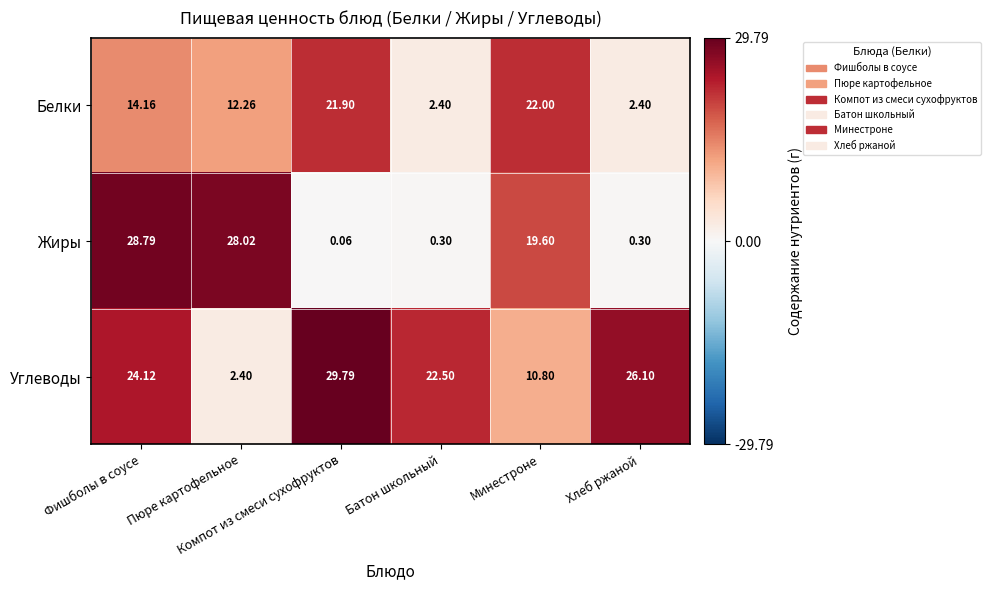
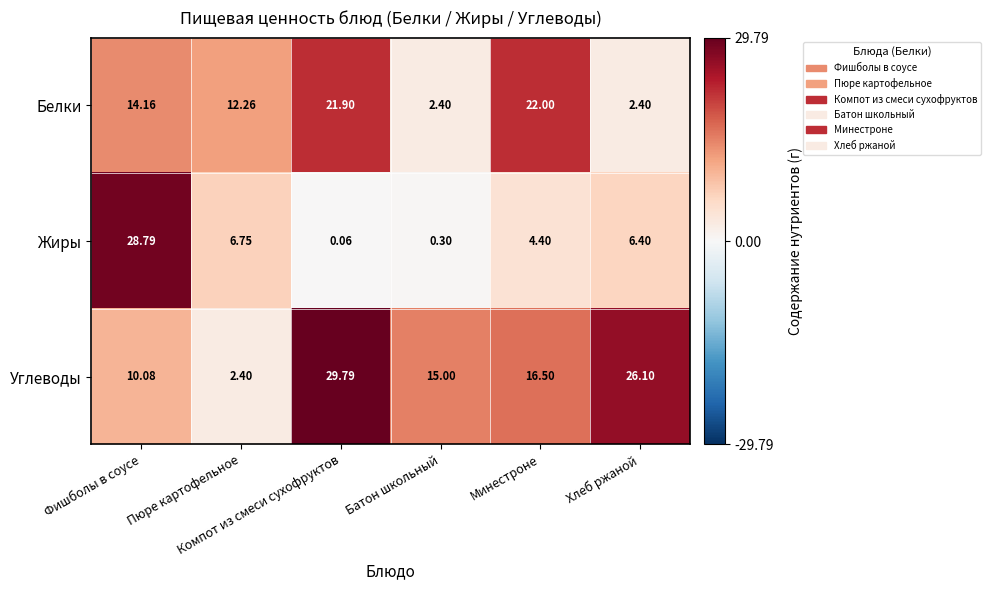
Жиры, Пюре картофельное: 28.02 -> 6.75
Жиры, Минестроне: 19.60 -> 4.40
Жиры, Хлеб ржаной: 0.30 -> 6.40
Углеводы, Фишболы в соусе: 24.12 -> 10.08
Углеводы, Батон школьный: 22.50 -> 15.00
Углеводы, Минестроне: 10.80 -> 16.50
